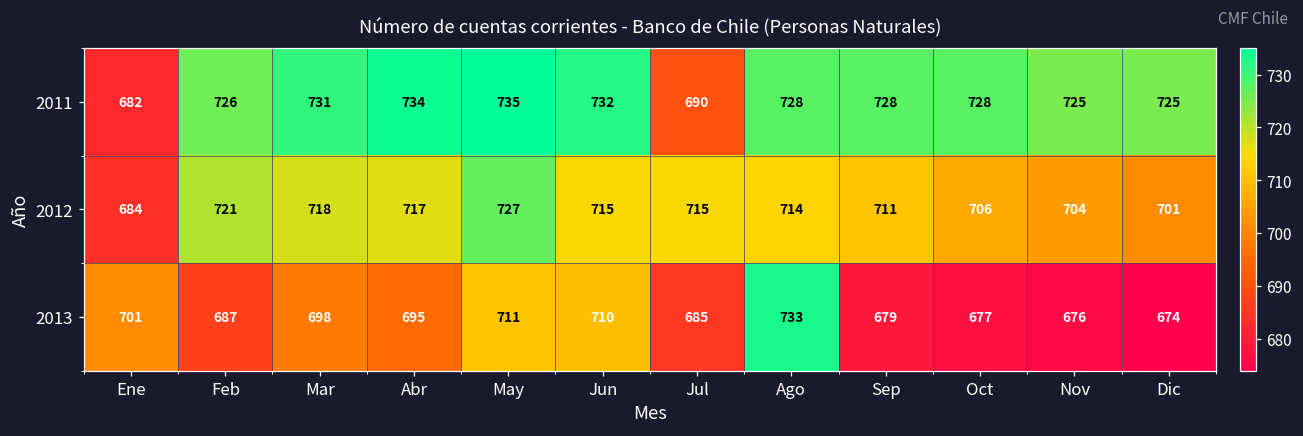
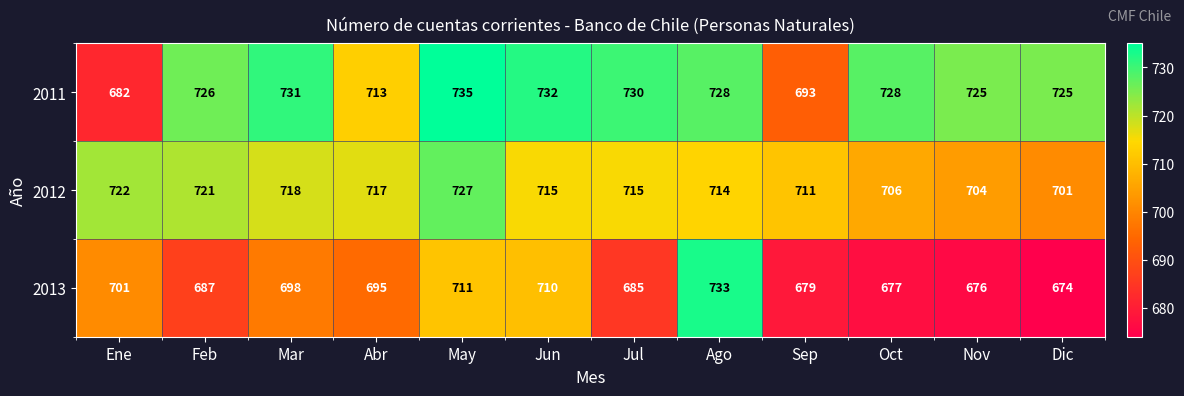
2011, Abr: 734 -> 713
2011, Jul: 690 -> 730
2011, Sep: 728 -> 693
2012, Ene: 684 -> 722
